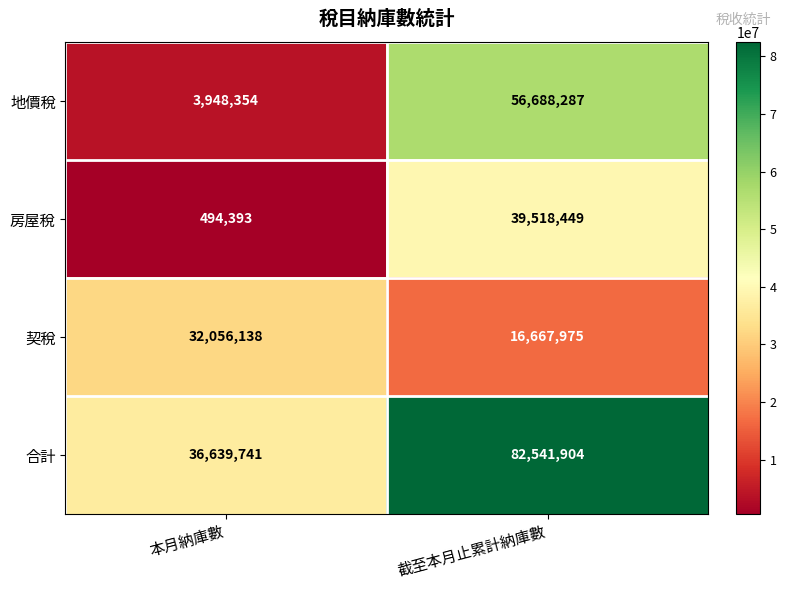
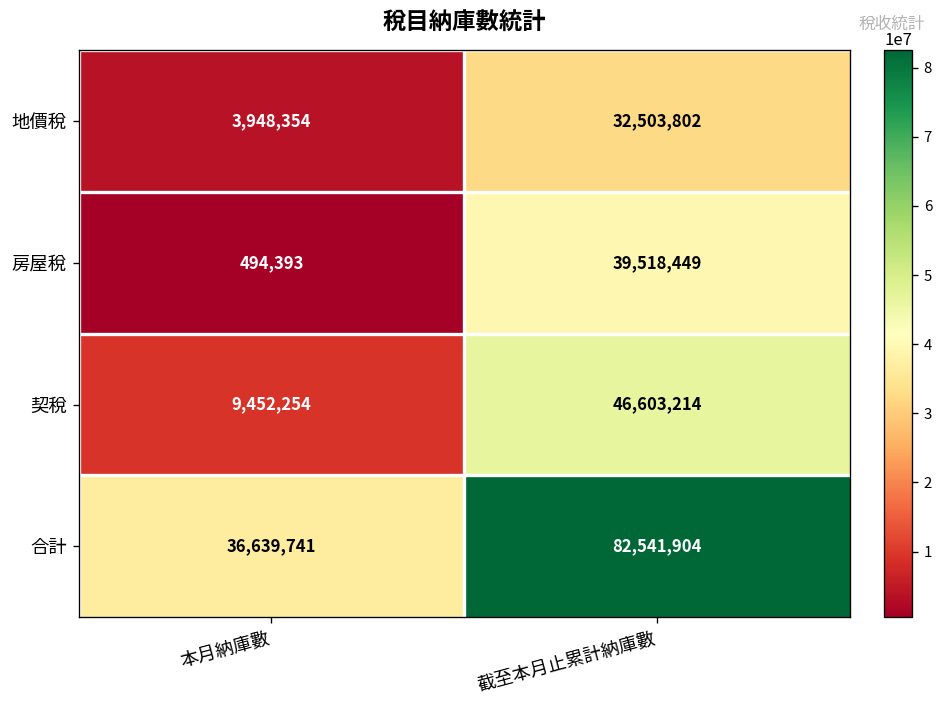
地價稅, 截至本月止累計納庫數: 56,688,287 -> 32,503,802
契稅, 本月納庫數: 32,056,138 -> 9,452,254
契稅, 截至本月止累計納庫數: 16,667,975 -> 46,603,214
